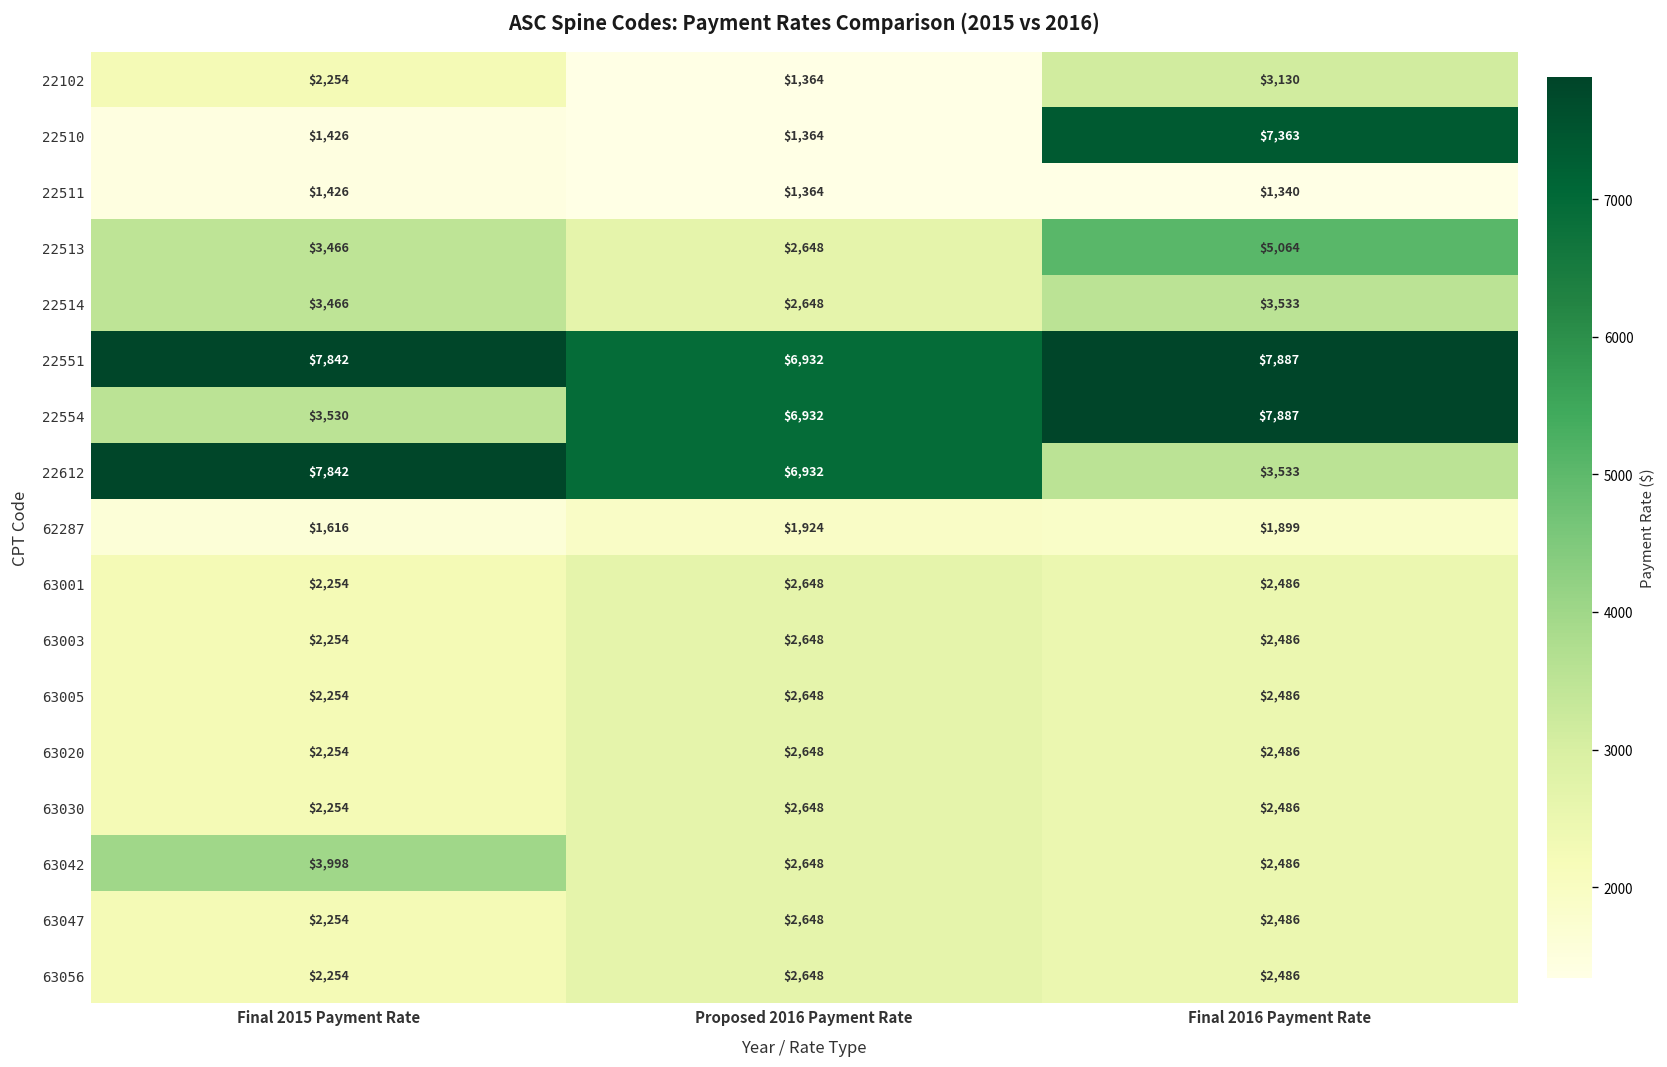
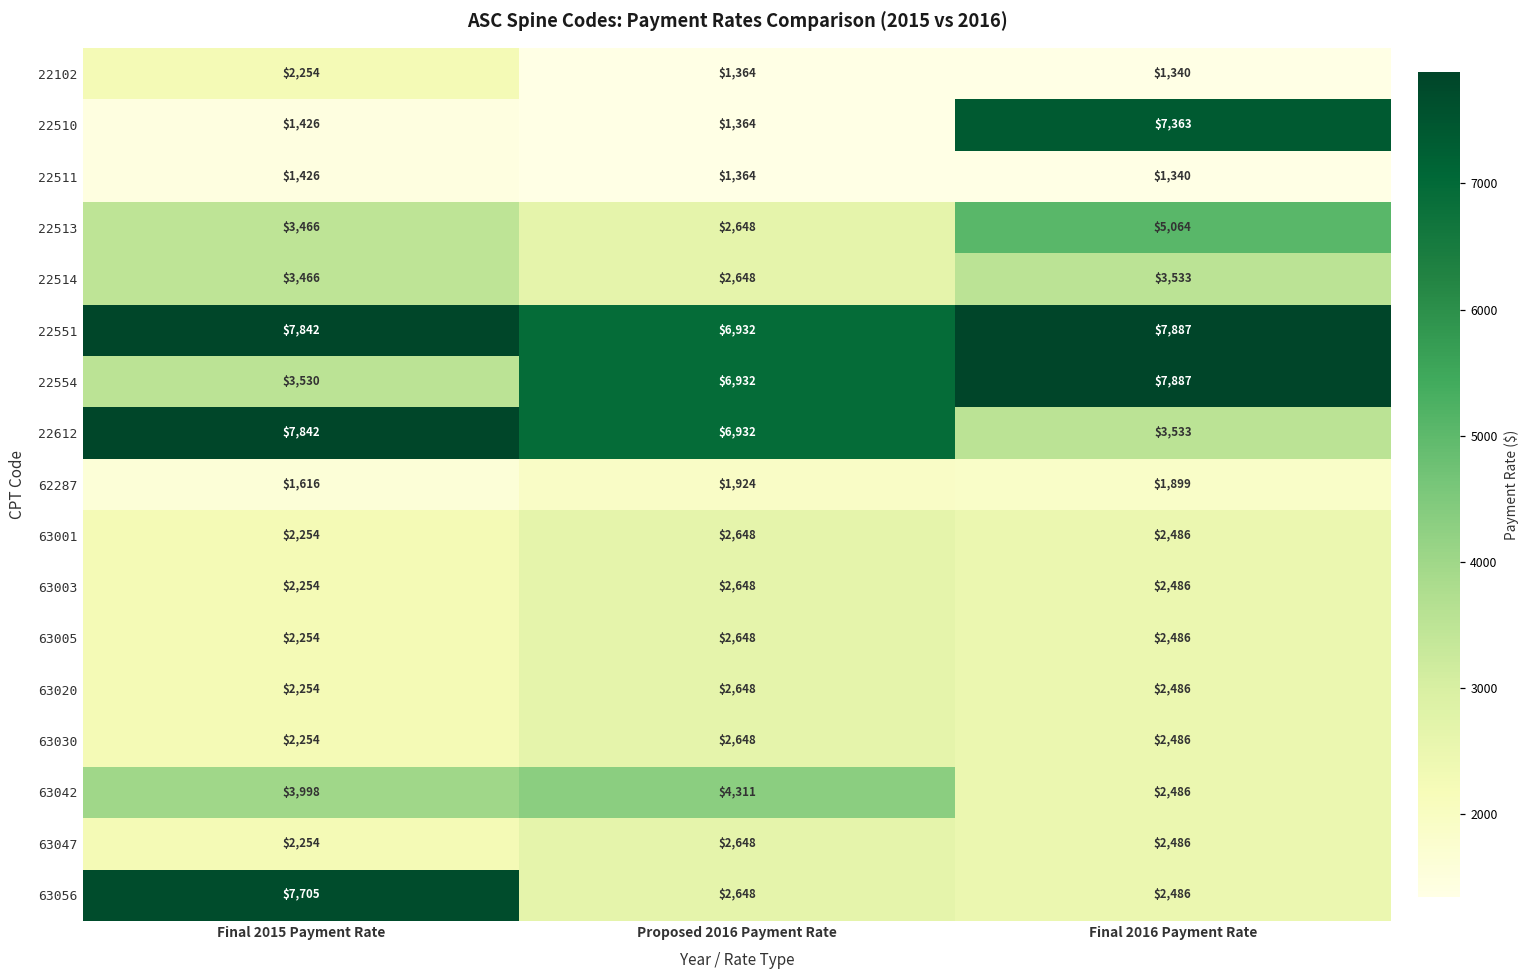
22102, Final 2016 Payment Rate: $3,130 -> $1,340
63042, Proposed 2016 Payment Rate: $2,648 -> $4,311
63056, Final 2015 Payment Rate: $2,254 -> $7,705
